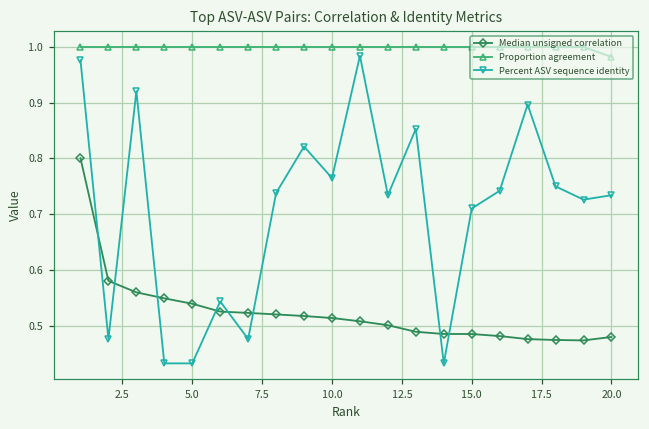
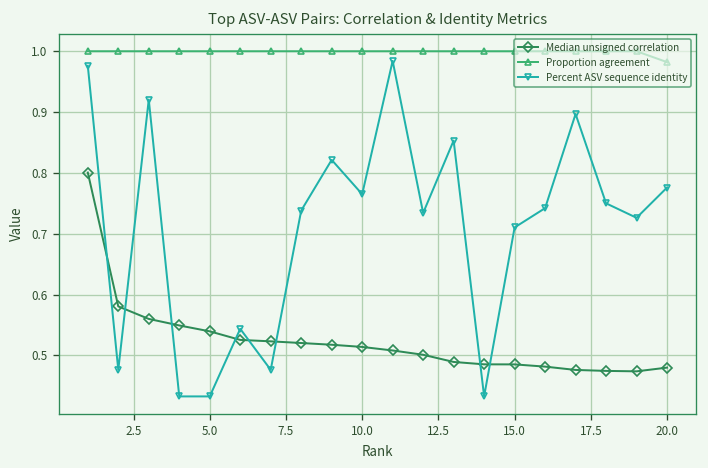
Percent ASV sequence identity, 20.0: 0.73 -> 0.78
